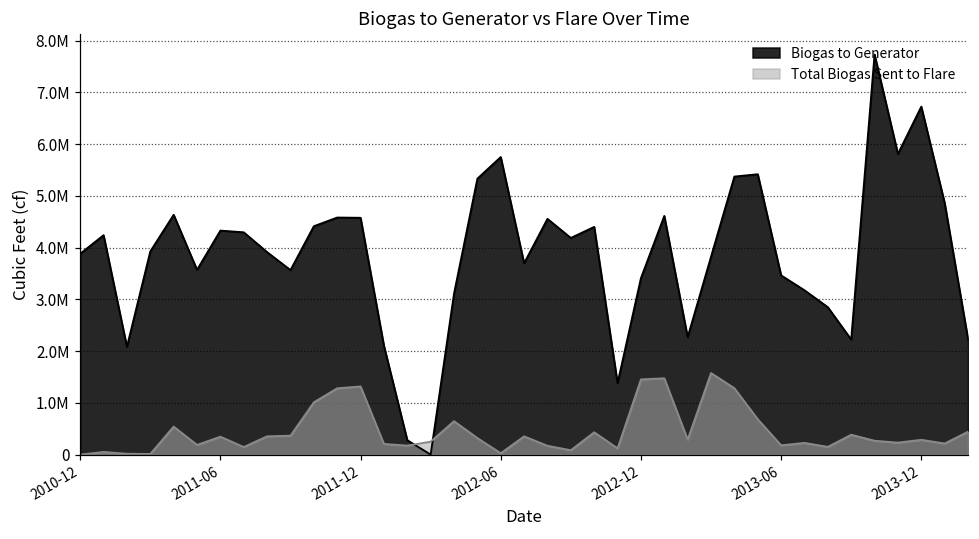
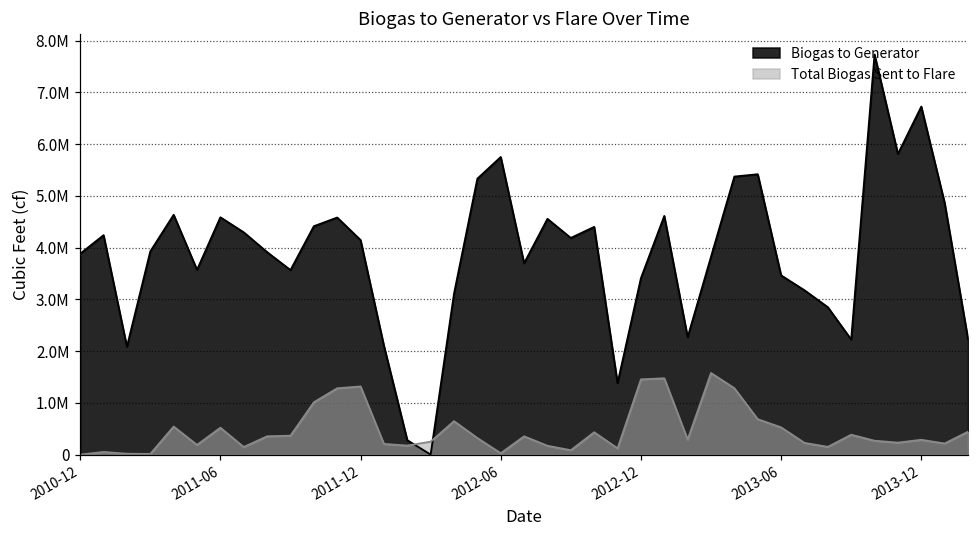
Biogas to Generator, 2011-06: 4300000 -> 4600000
Total Biogas Sent to Flare, 2011-06: 300000 -> 500000
Biogas to Generator, 2011-12: 4600000 -> 4100000
Total Biogas Sent to Flare, 2013-06: 200000 -> 500000
